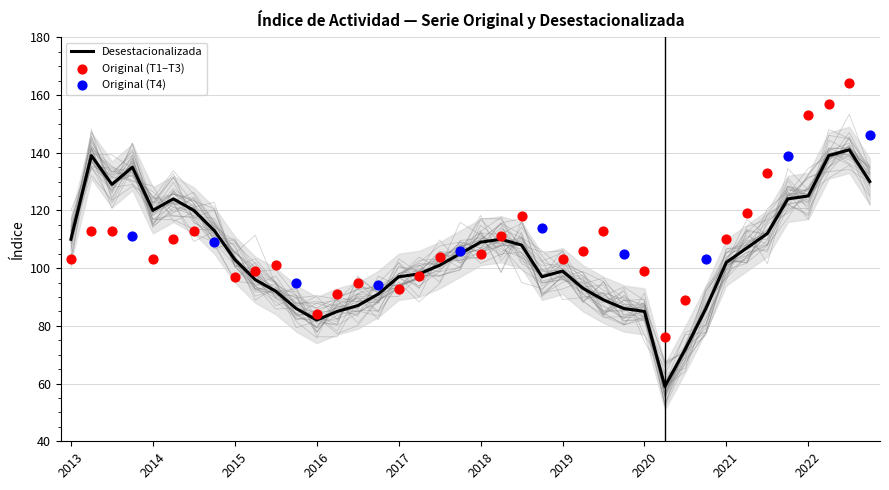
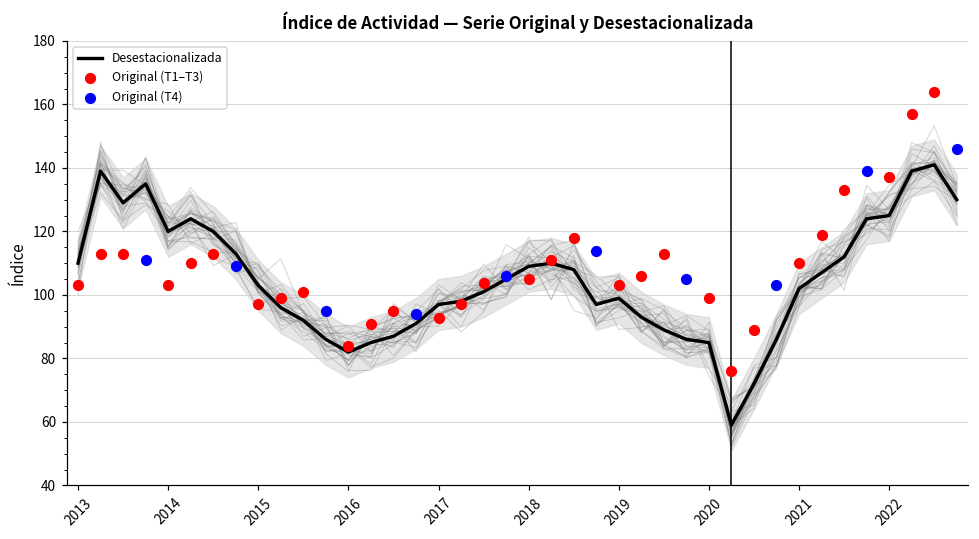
Original (T1–T3), 2022: 153 -> 137
